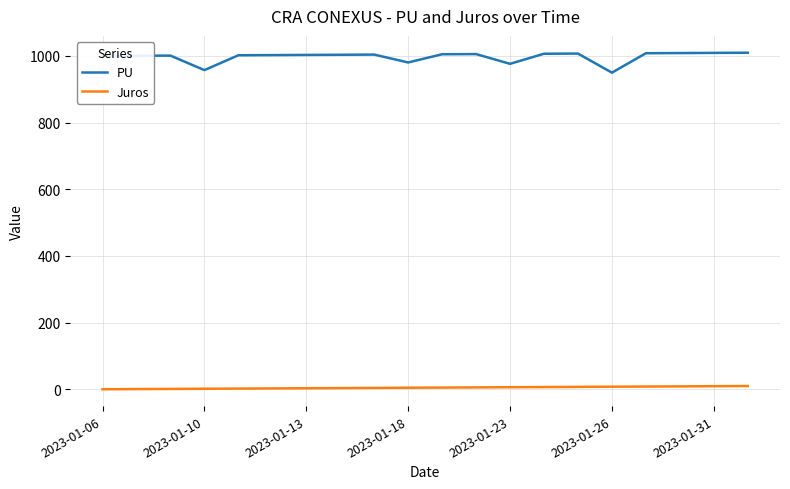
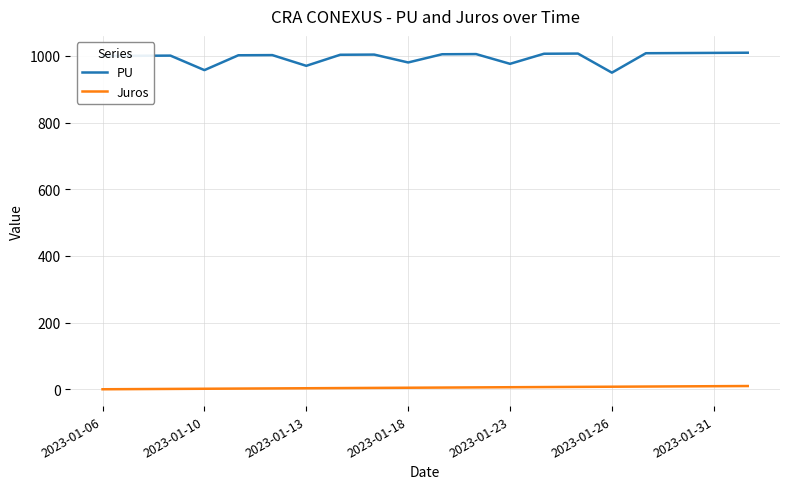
PU, 2023-01-13: 1000 -> 970
